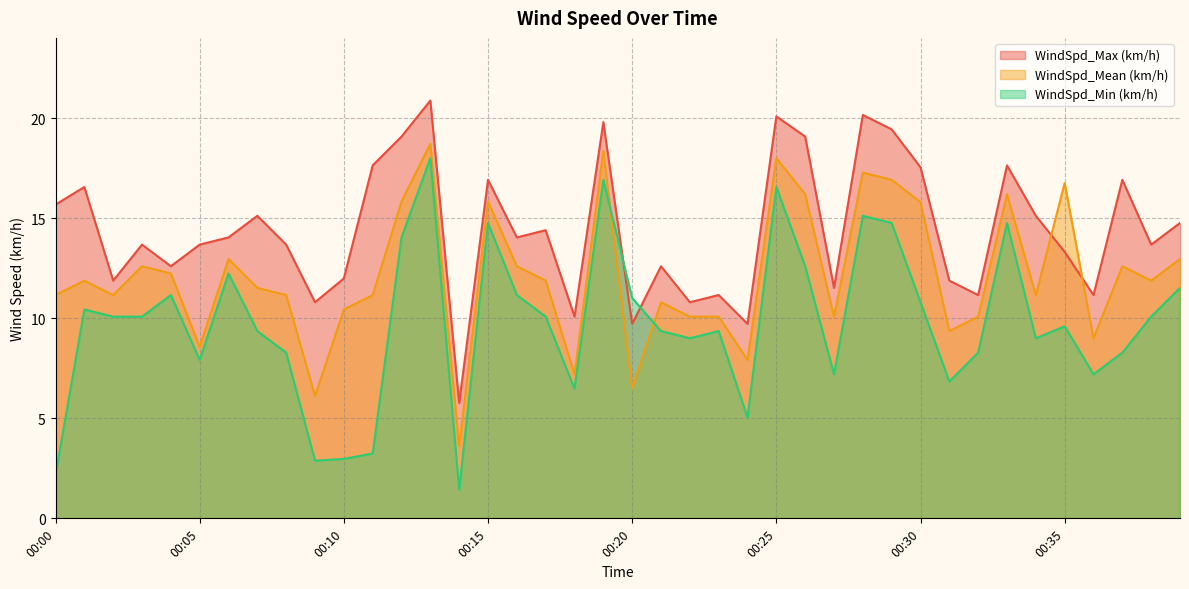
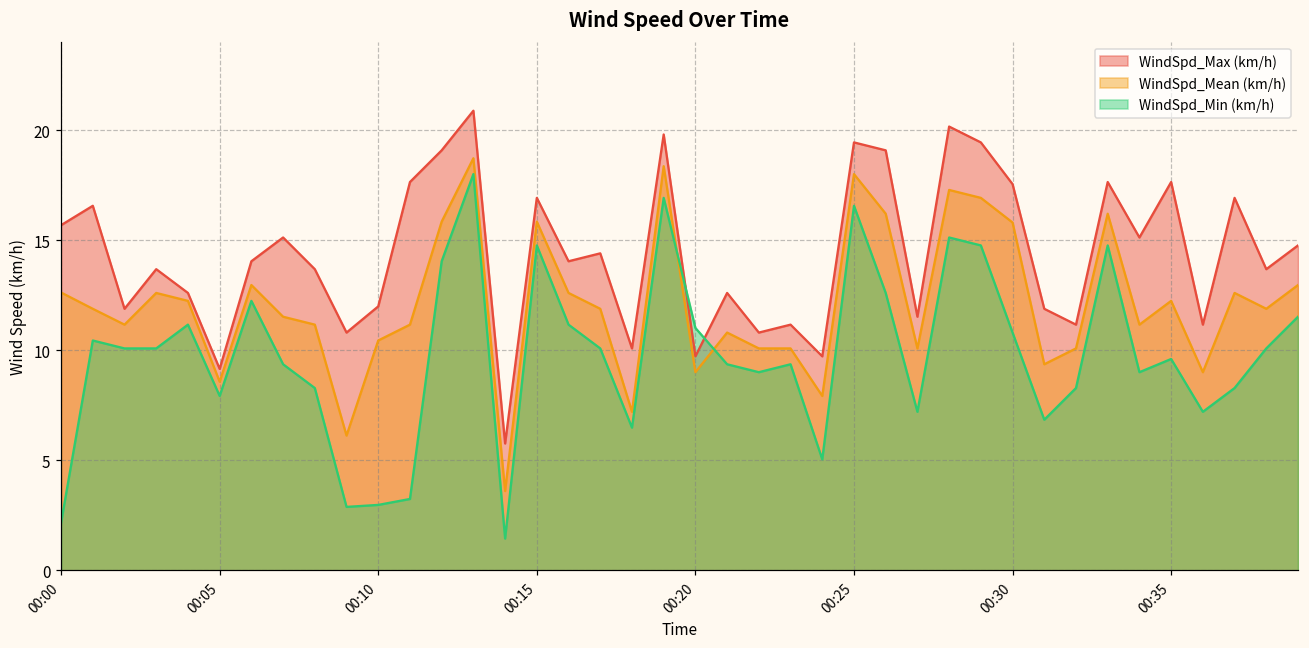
WindSpd_Mean (km/h), 00:00: 11.2 -> 12.6
WindSpd_Max (km/h), 00:05: 13.7 -> 9.2
WindSpd_Mean (km/h), 00:20: 6.5 -> 9.0
WindSpd_Max (km/h), 00:25: 20.1 -> 19.4
WindSpd_Max (km/h), 00:35: 13.3 -> 17.6
WindSpd_Mean (km/h), 00:35: 16.8 -> 12.2
